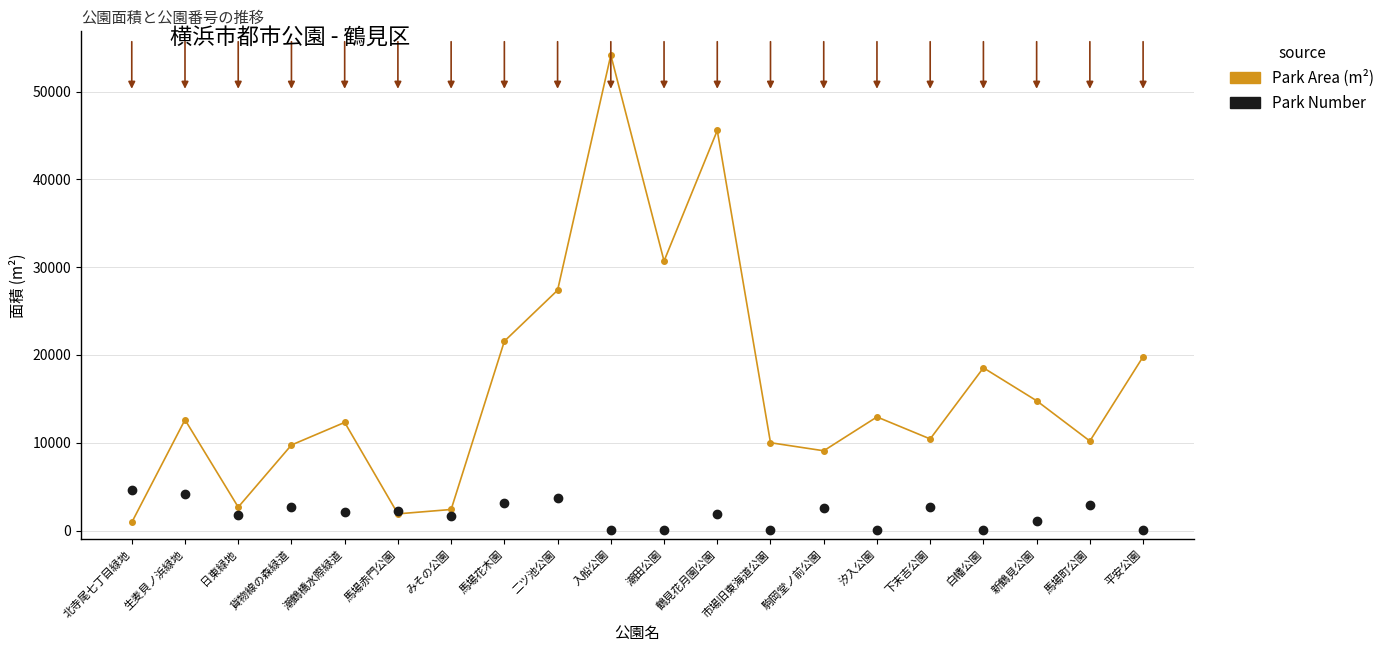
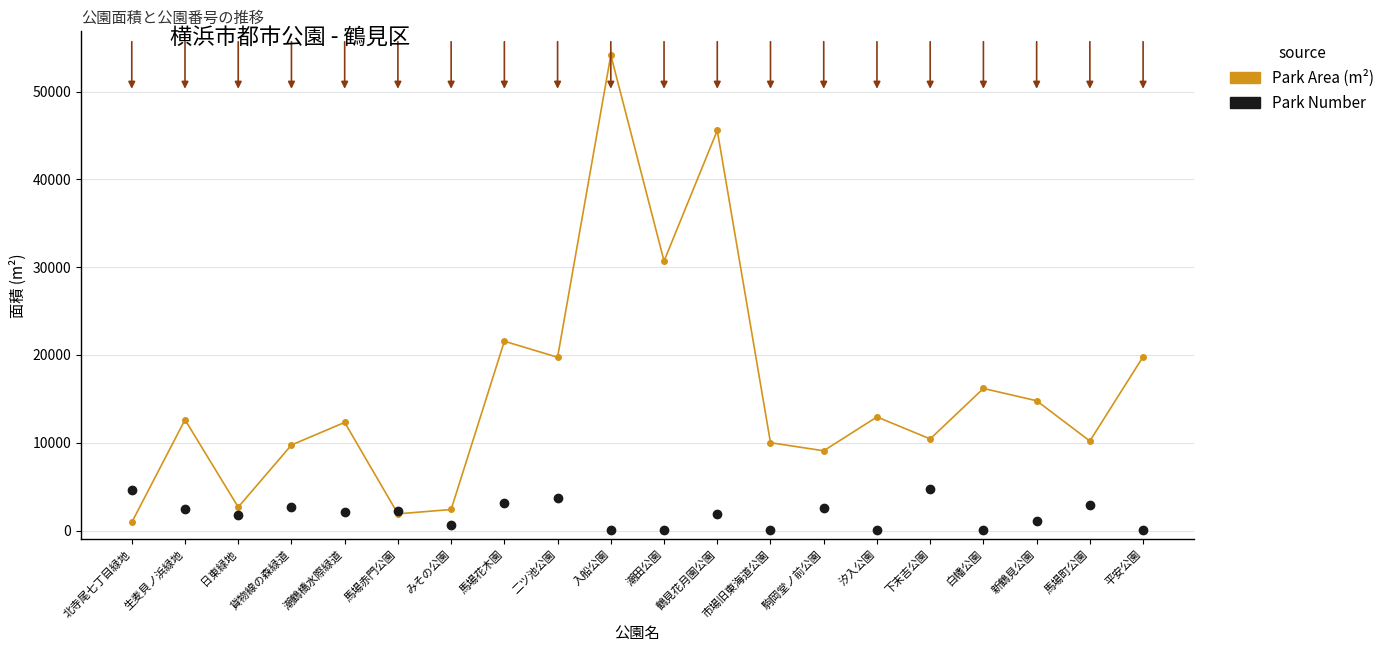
Park Number, 生麦貝ノ浜緑地: 4000 -> 2000
Park Number, みその公園: 2000 -> 1000
Park Area (m²), 二ツ池公園: 27000 -> 20000
Park Number, 下末吉公園: 3000 -> 5000
Park Area (m²), 白幡公園: 19000 -> 16000
